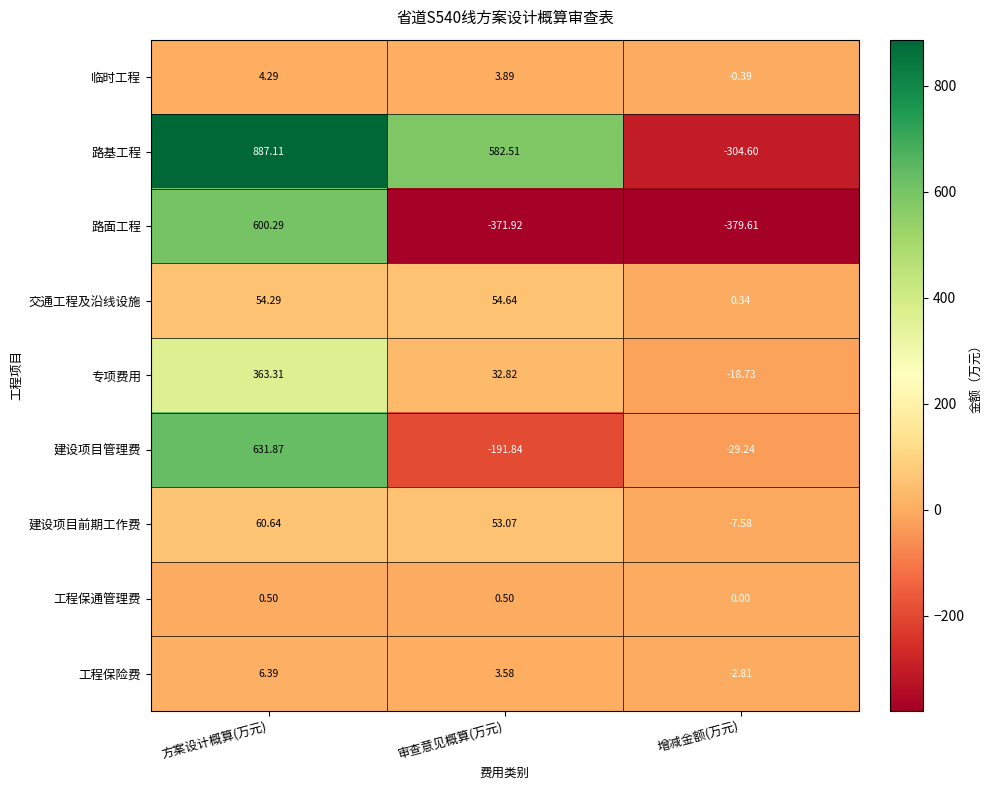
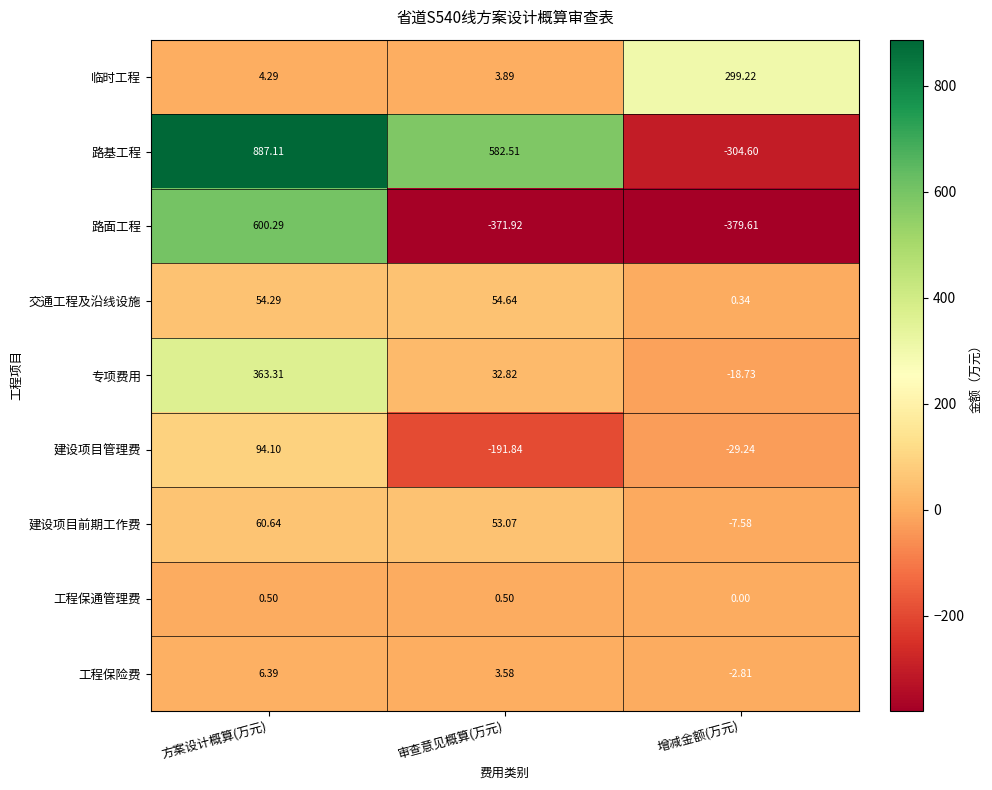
临时工程, 增减金额(万元): -0.39 -> 299.22
建设项目管理费, 方案设计概算(万元): 631.87 -> 94.10
